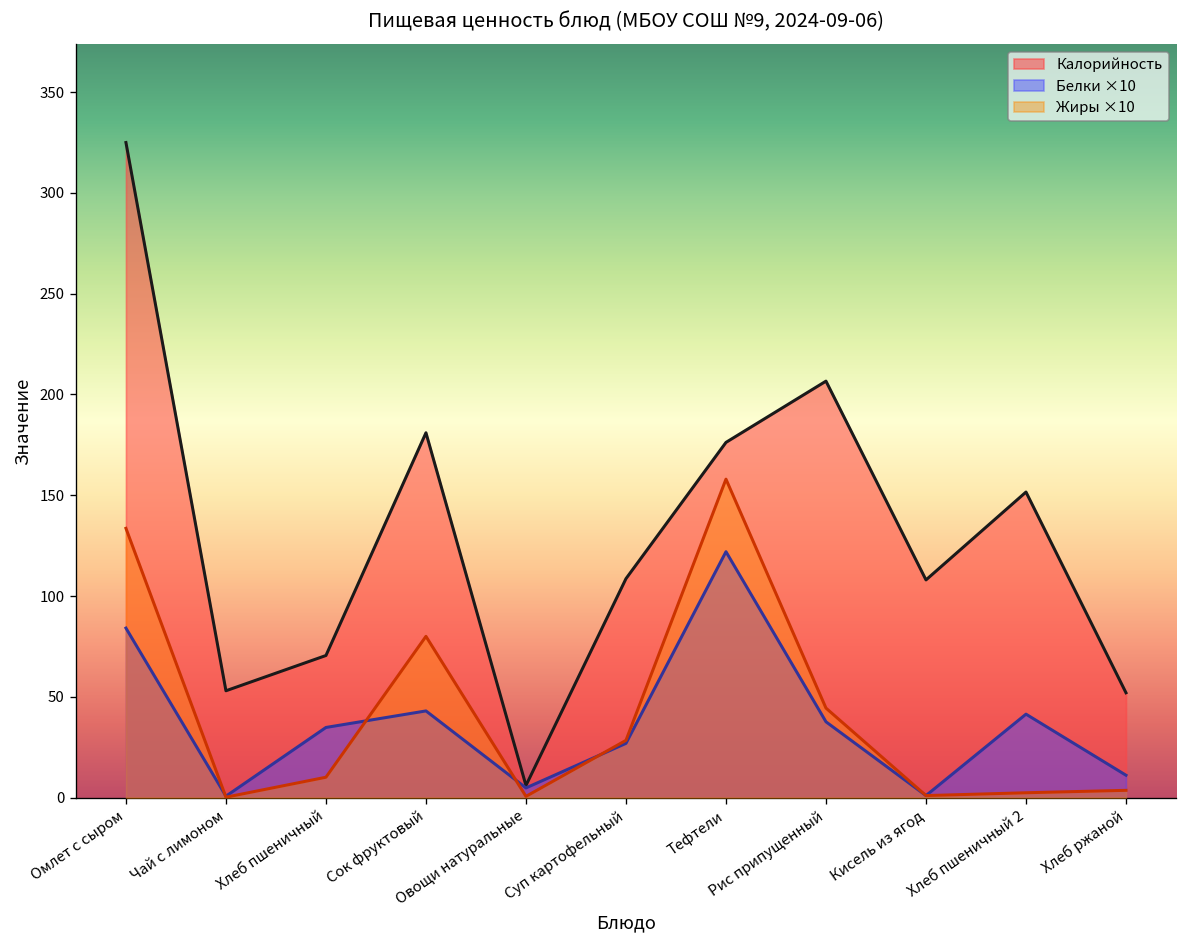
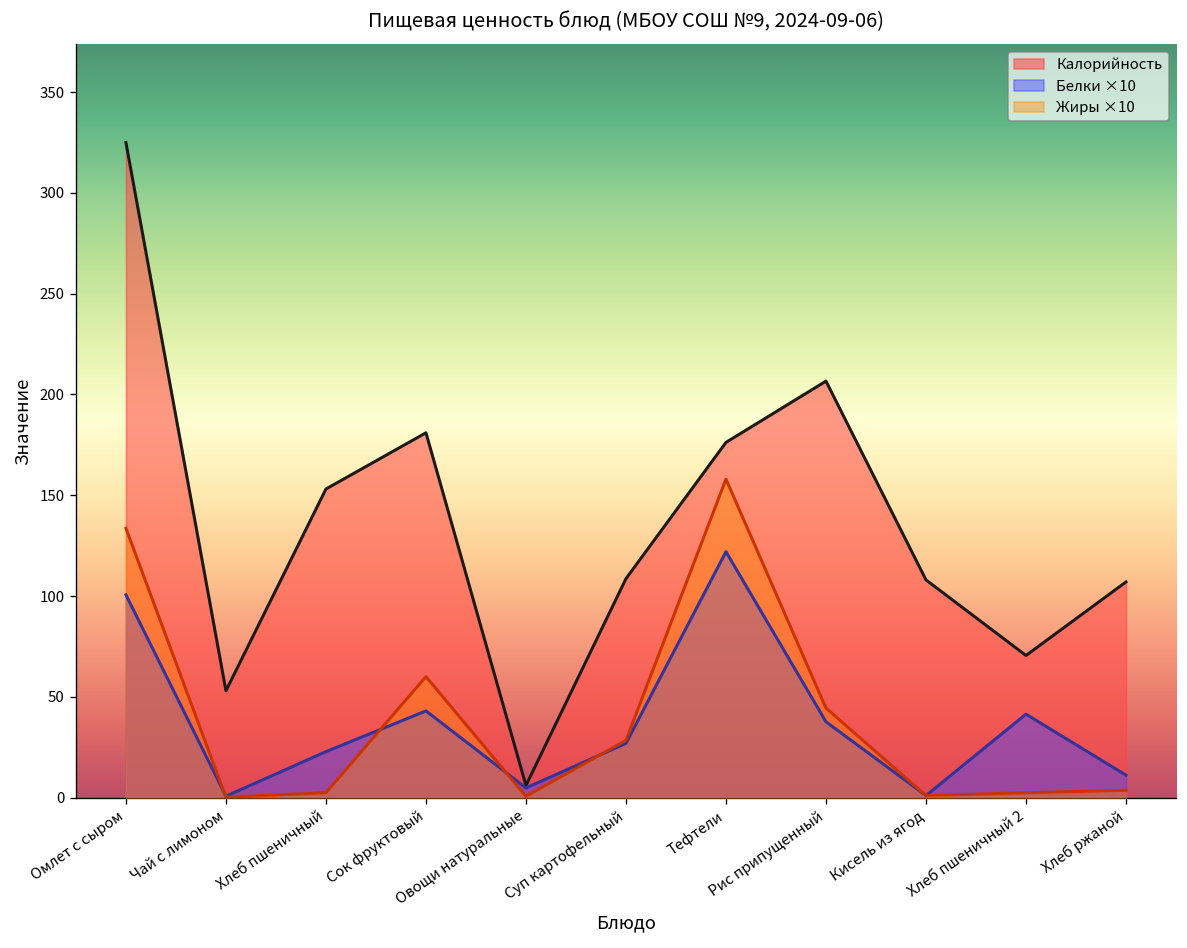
Белки ×10, Омлет с сыром: 84 -> 101
Калорийность, Хлеб пшеничный: 71 -> 153
Белки ×10, Хлеб пшеничный: 35 -> 23
Жиры ×10, Хлеб пшеничный: 10 -> 2
Жиры ×10, Сок фруктовый: 80 -> 60
Калорийность, Хлеб пшеничный 2: 152 -> 71
Калорийность, Хлеб ржаной: 52 -> 107
